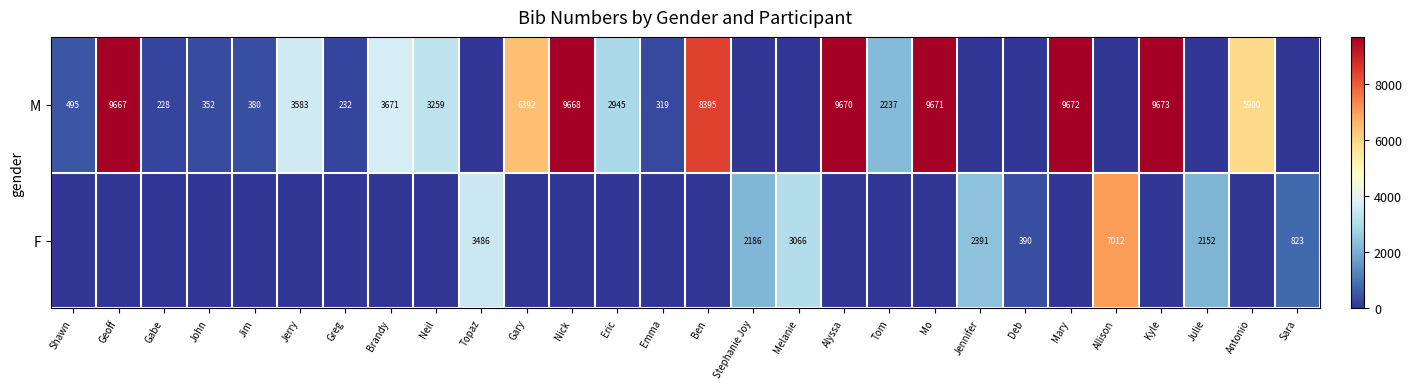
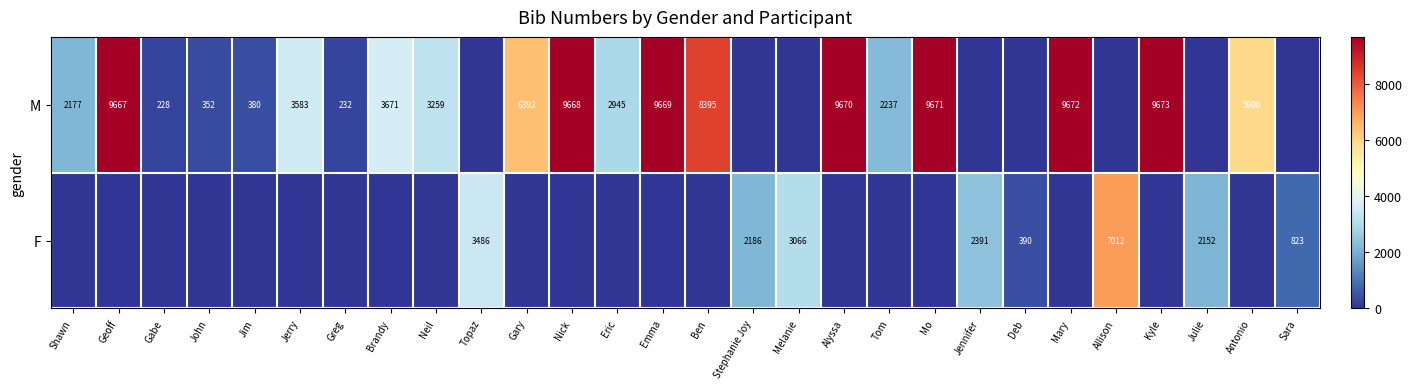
M, Shawn: 495 -> 2177
M, Emma: 319 -> 9669
